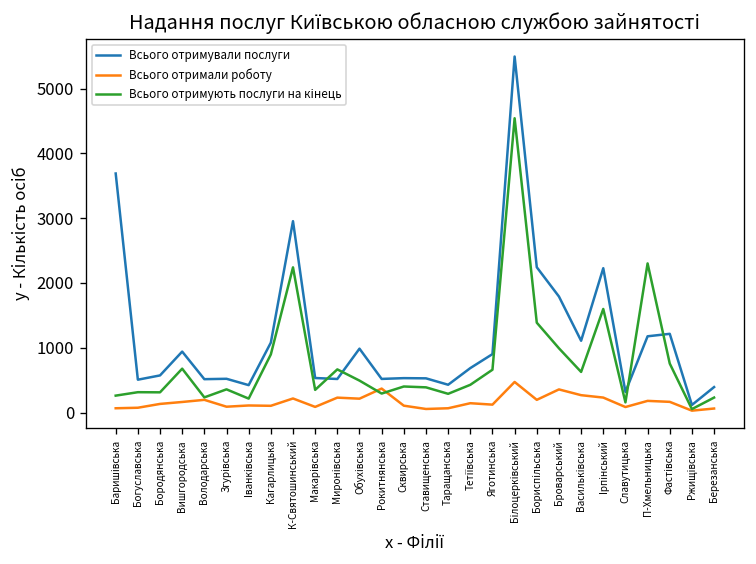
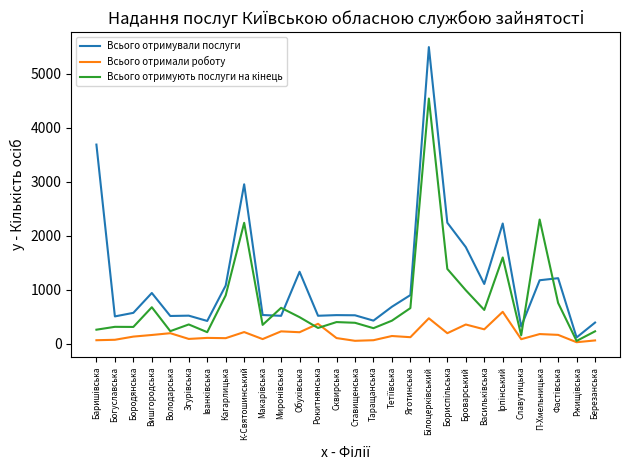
Всього отримували послуги, Обухівська: 1000 -> 1300
Всього отримали роботу, Ірпінський: 200 -> 600
